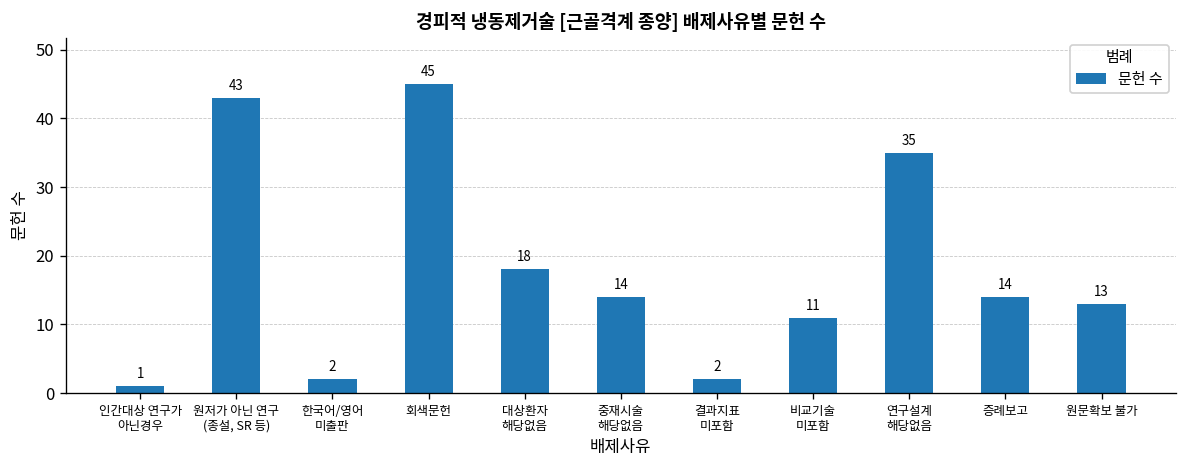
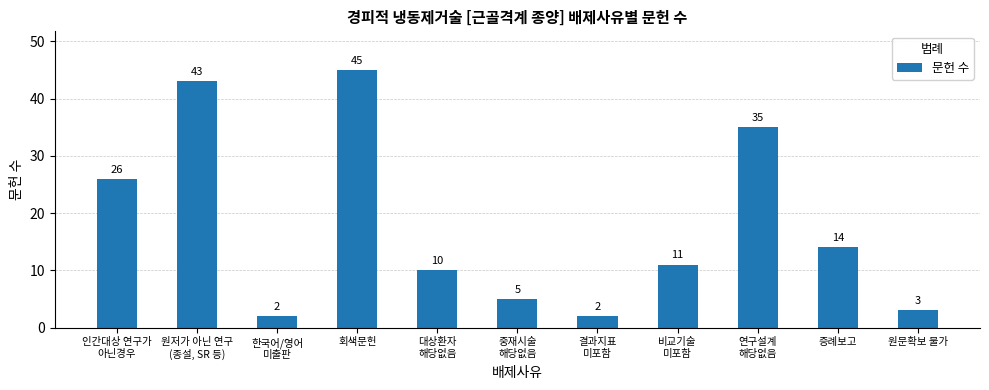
인간대상 연구가 아닌경우: 1 -> 26
대상환자 해당없음: 18 -> 10
중재시술 해당없음: 14 -> 5
원문확보 불가: 13 -> 3
